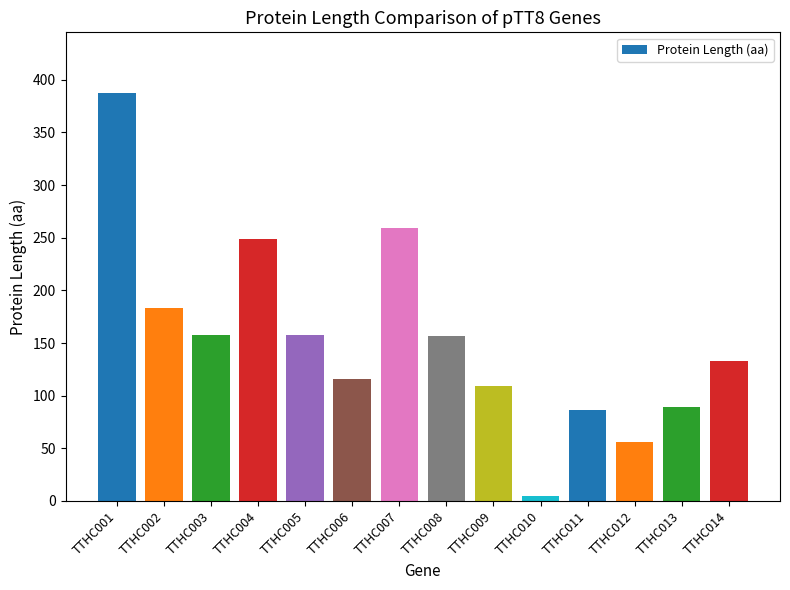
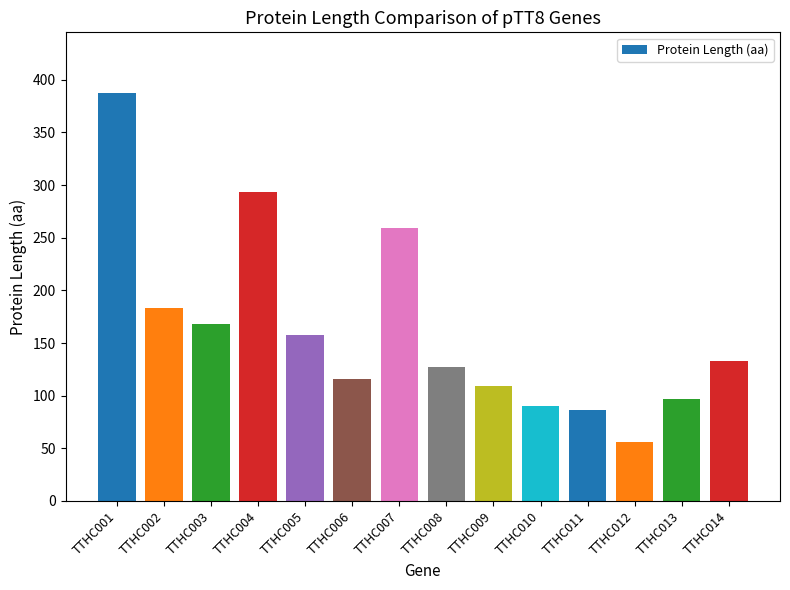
TTHC003: 158 -> 168
TTHC004: 249 -> 293
TTHC008: 157 -> 127
TTHC010: 5 -> 90
TTHC013: 89 -> 97
